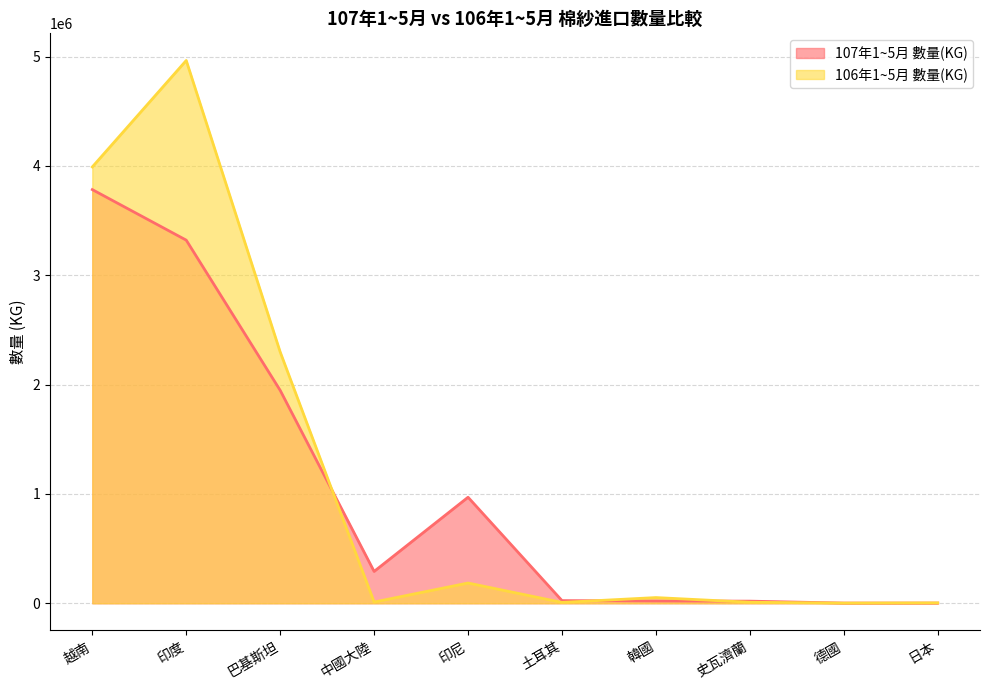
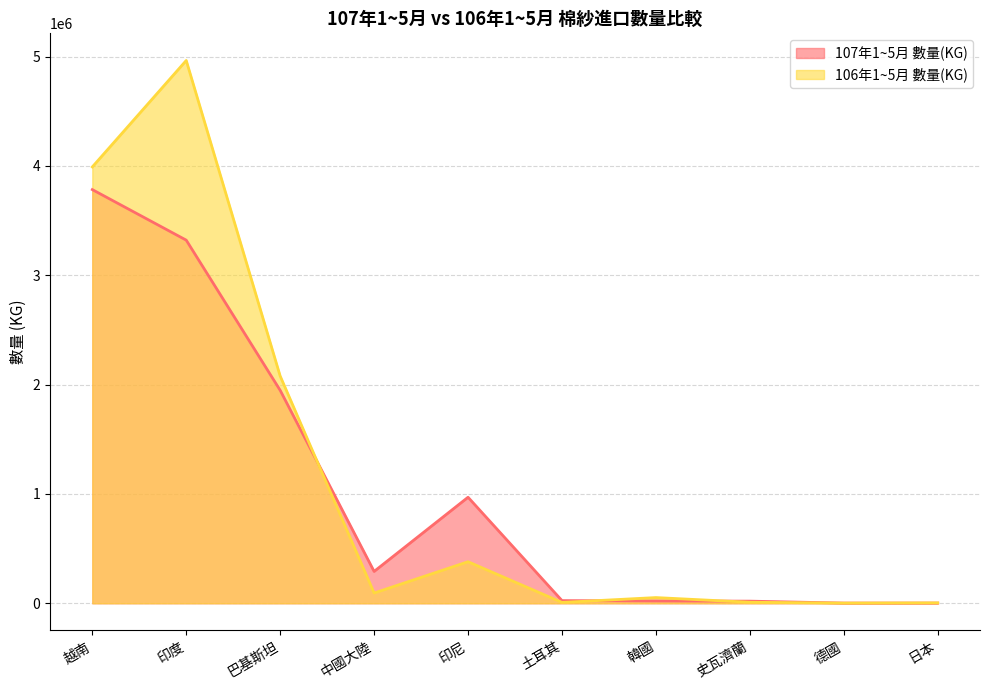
106年1~5月 數量(KG), 巴基斯坦: 2300000 -> 2080000
106年1~5月 數量(KG), 中國大陸: 10000 -> 90000
106年1~5月 數量(KG), 印尼: 190000 -> 380000
